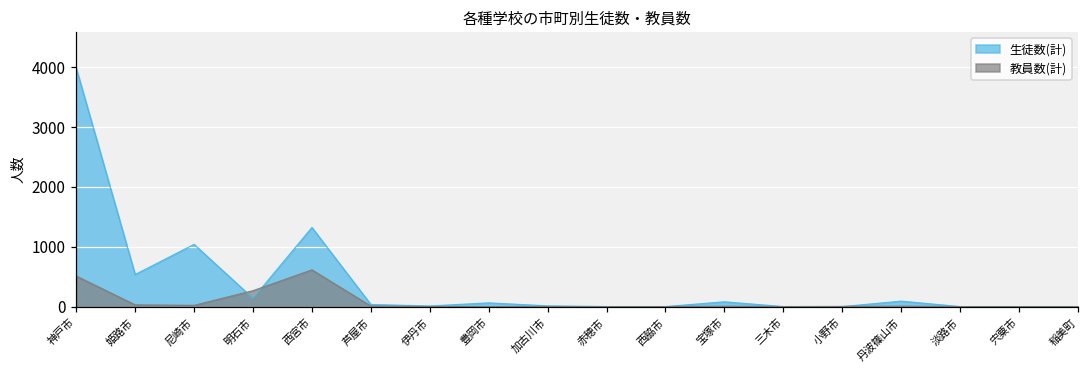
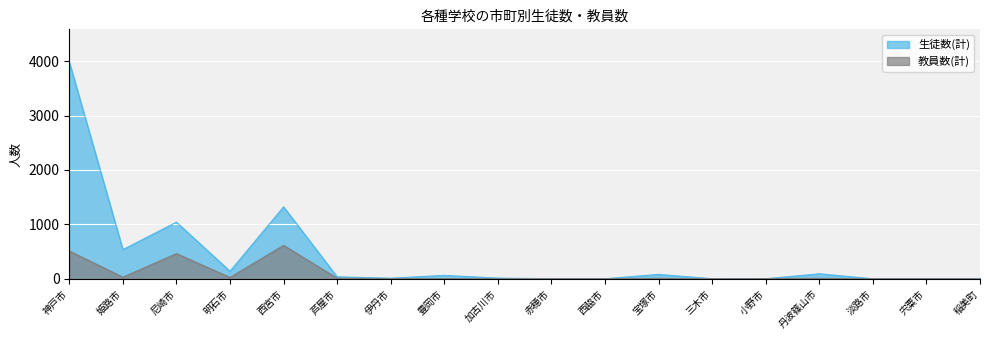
教員数(計), 尼崎市: 0 -> 500
教員数(計), 明石市: 300 -> 0
